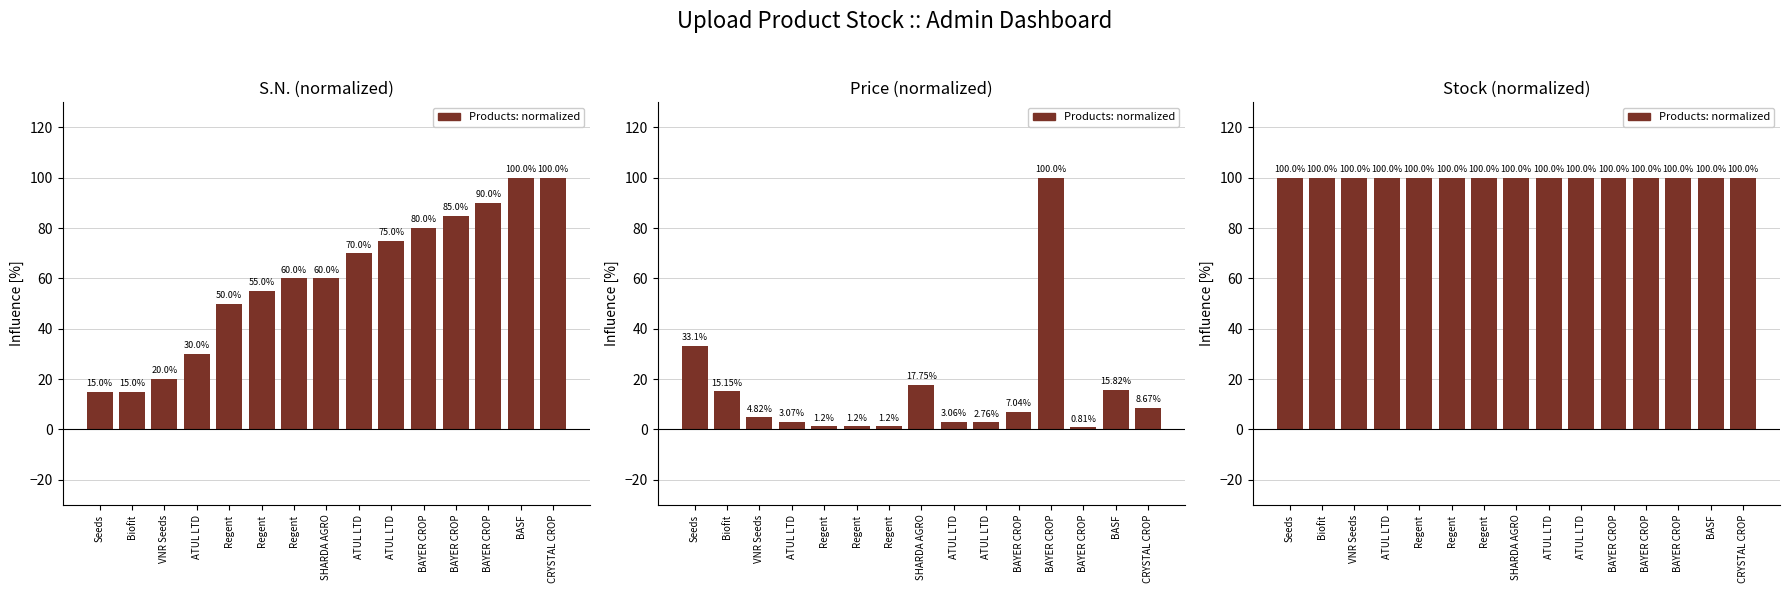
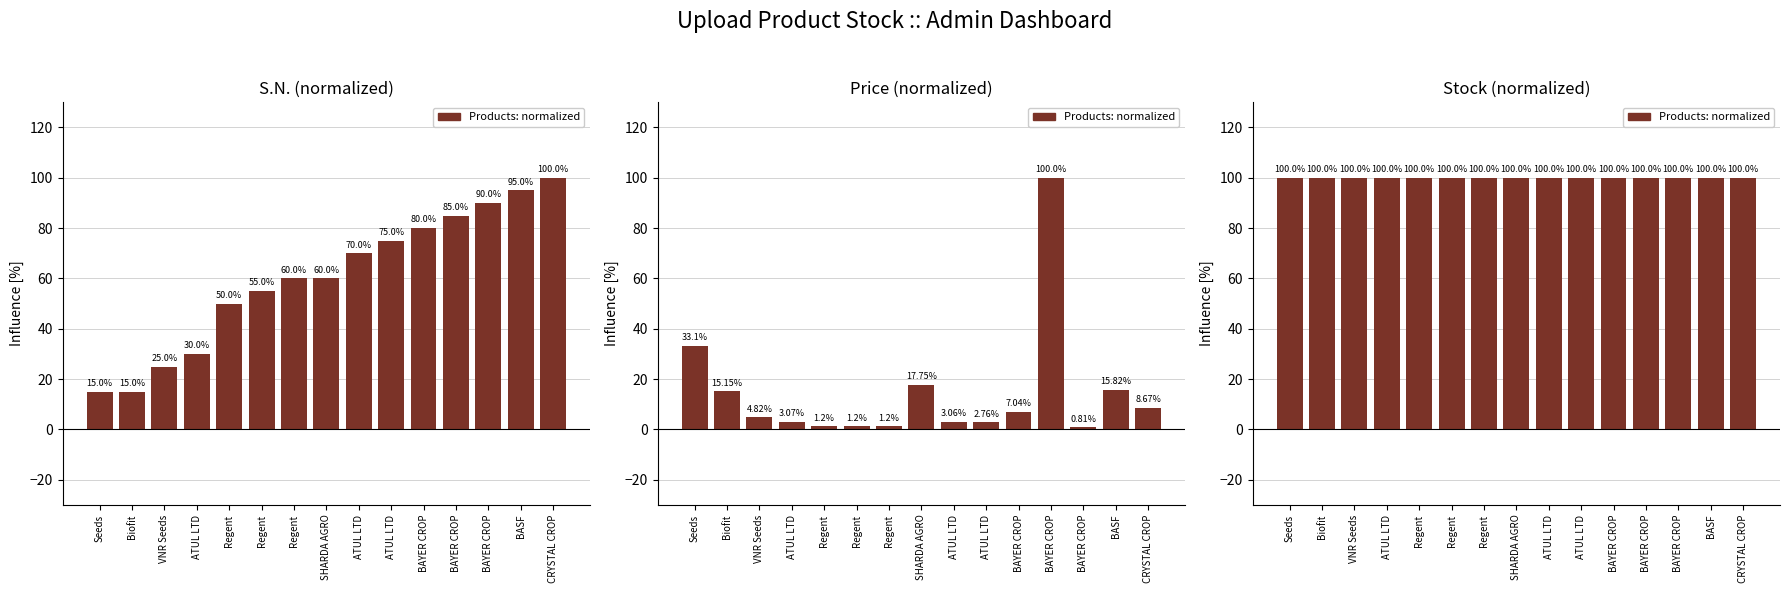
S.N. (normalized), VNR Seeds: 20.0% -> 25.0%
S.N. (normalized), BASF: 100.0% -> 95.0%
